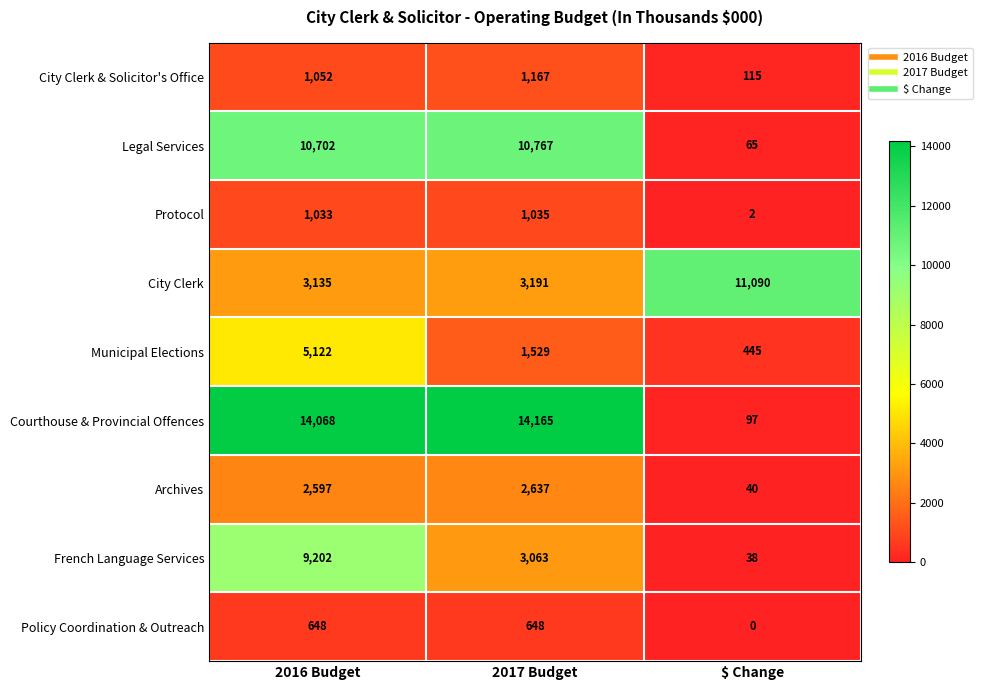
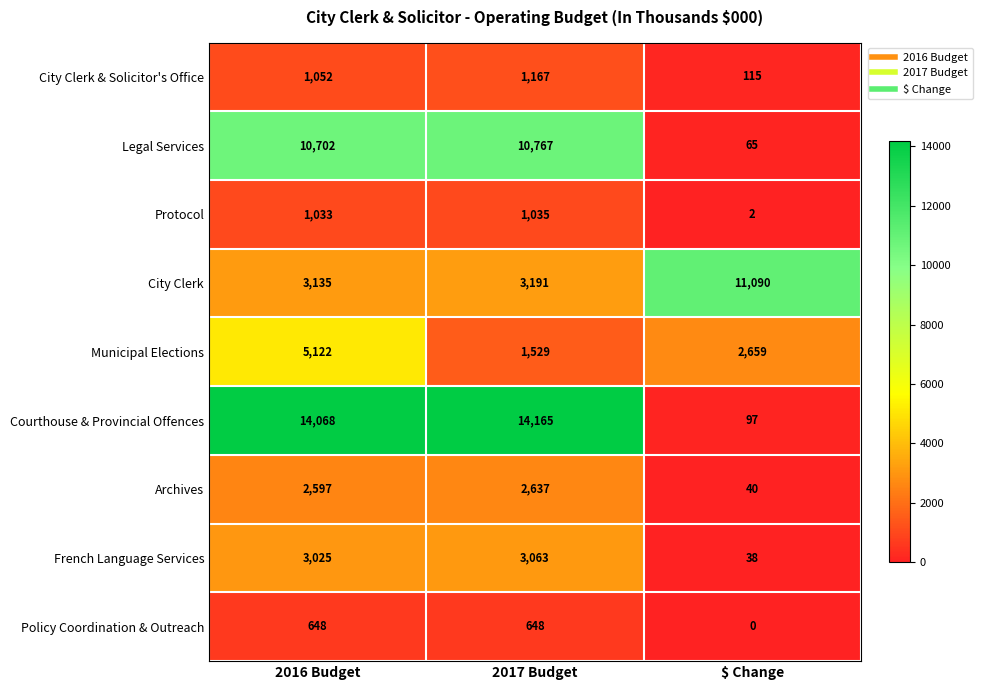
Municipal Elections, $ Change: 445 -> 2,659
French Language Services, 2016 Budget: 9,202 -> 3,025
